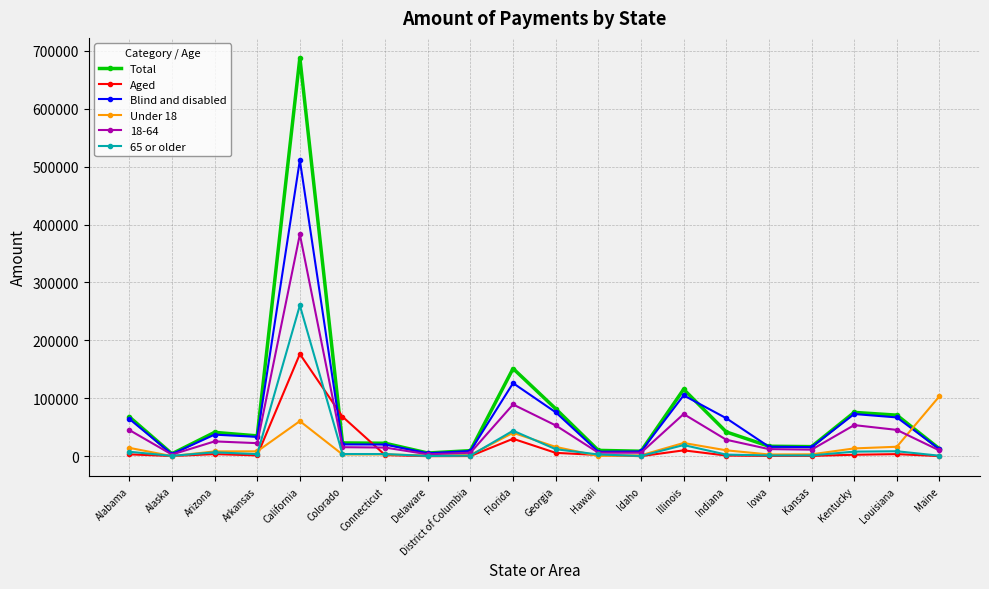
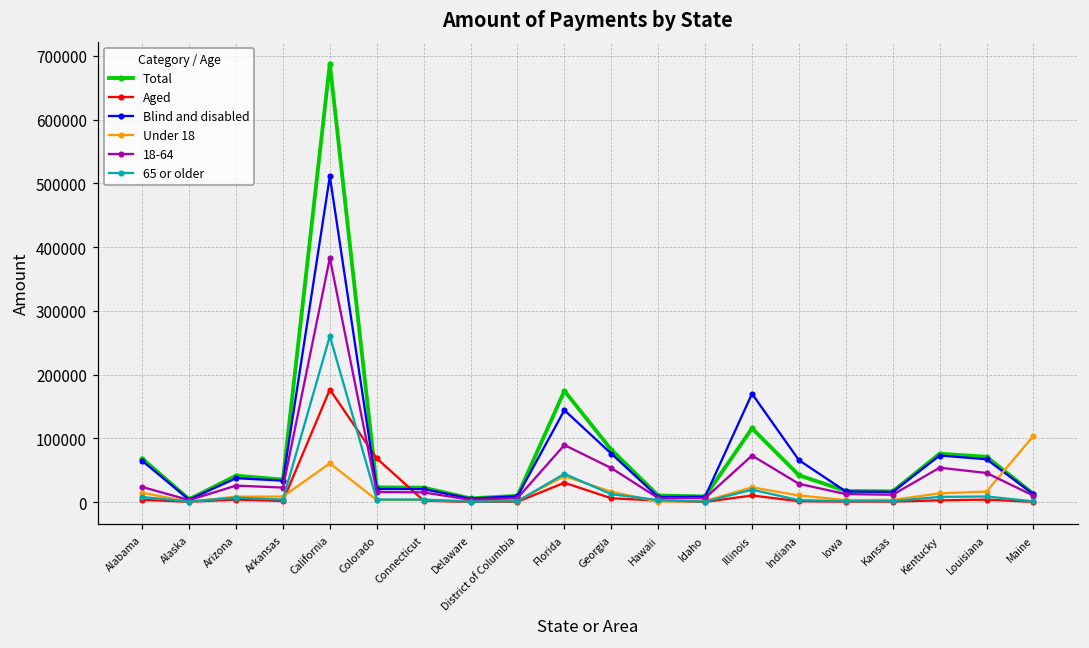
18-64, Alabama: 50000 -> 20000
Total, Florida: 150000 -> 170000
Blind and disabled, Florida: 130000 -> 140000
Blind and disabled, Illinois: 110000 -> 170000
